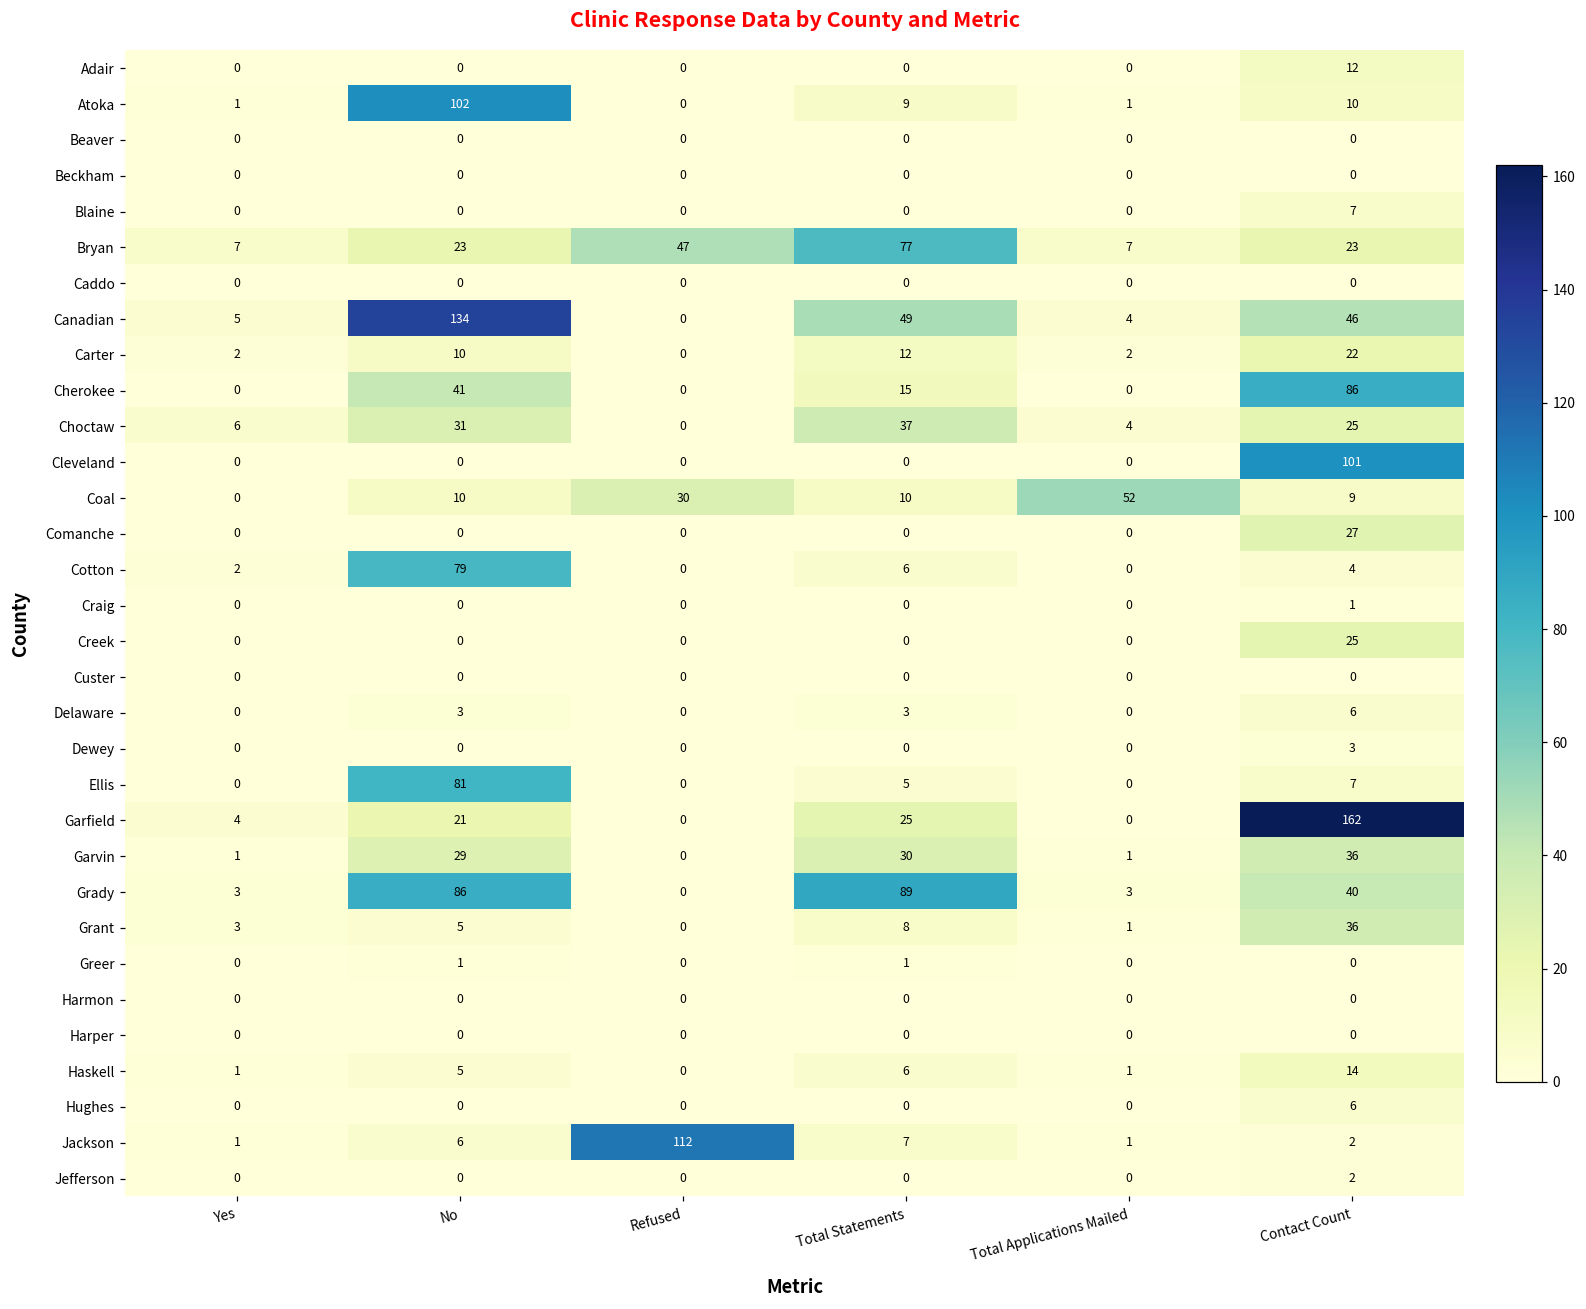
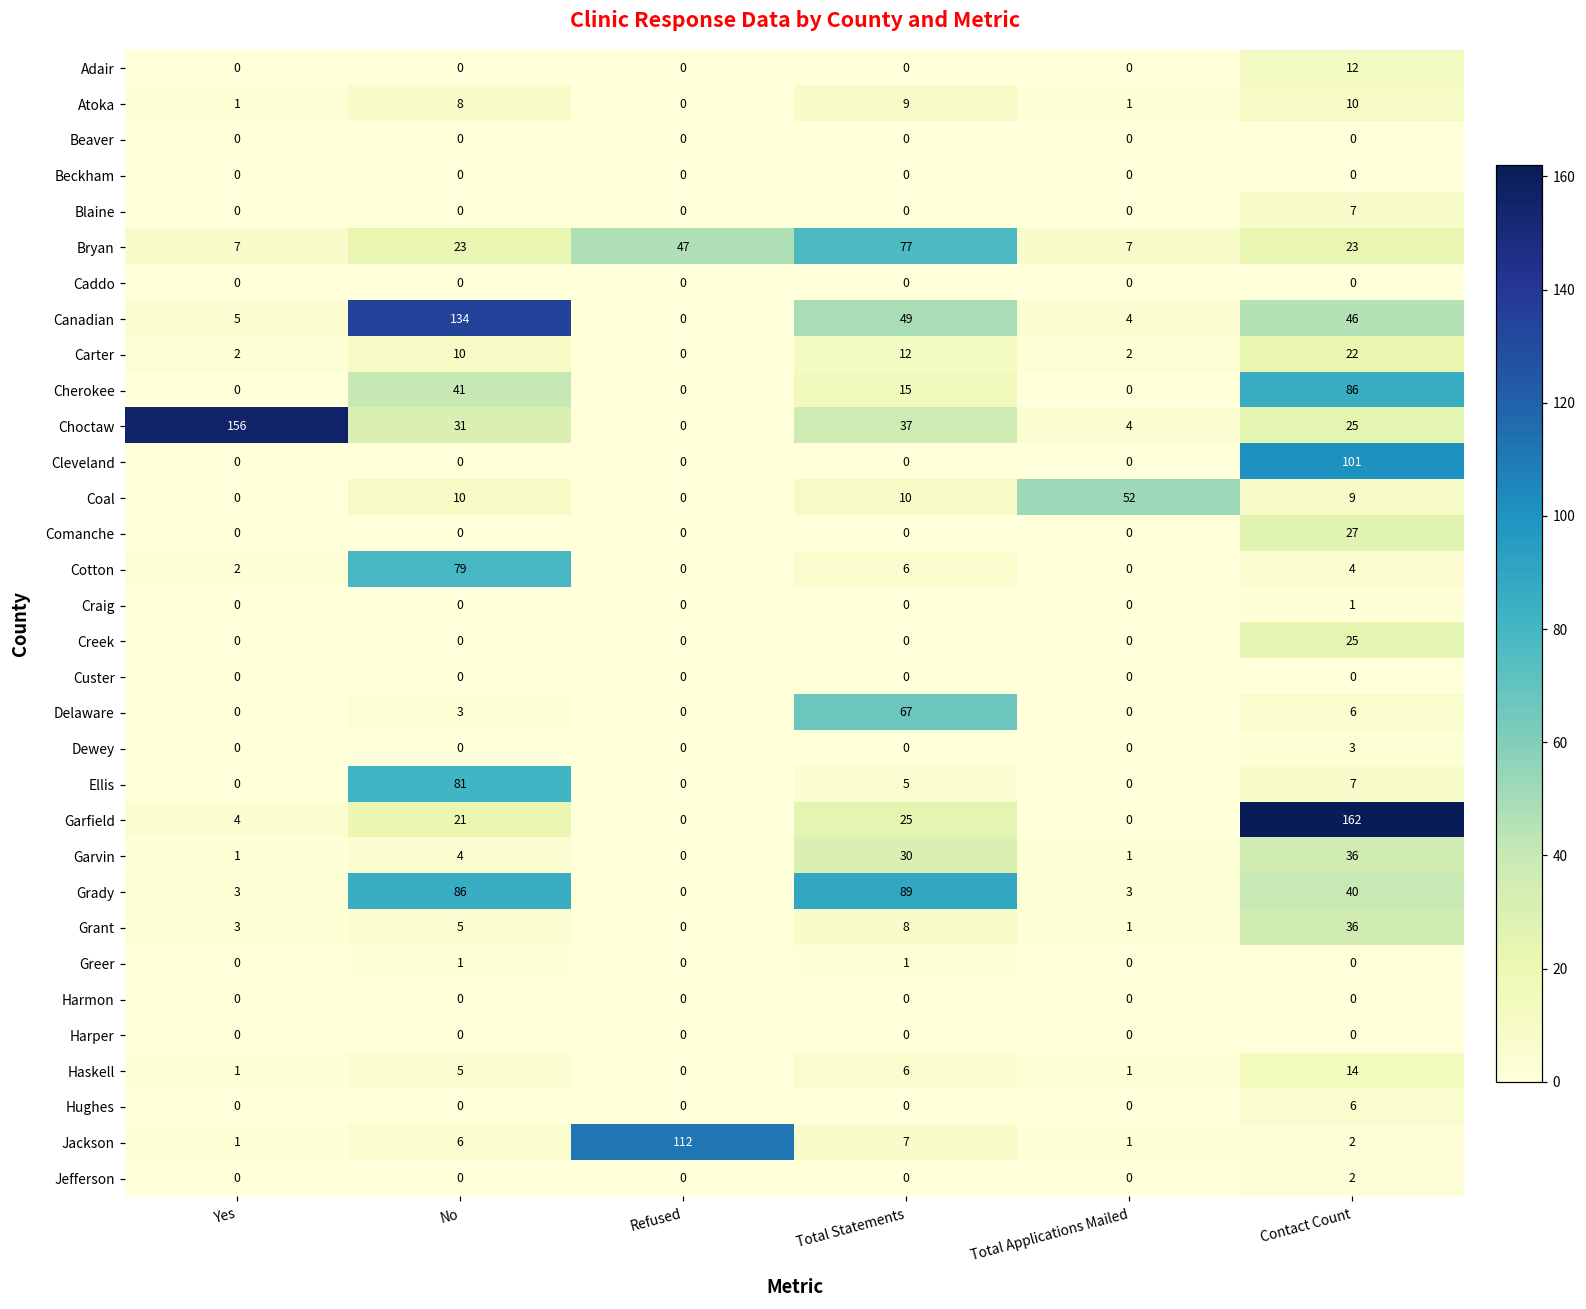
Atoka, No: 102 -> 8
Choctaw, Yes: 6 -> 156
Coal, Refused: 30 -> 0
Delaware, Total Statements: 3 -> 67
Garvin, No: 29 -> 4
